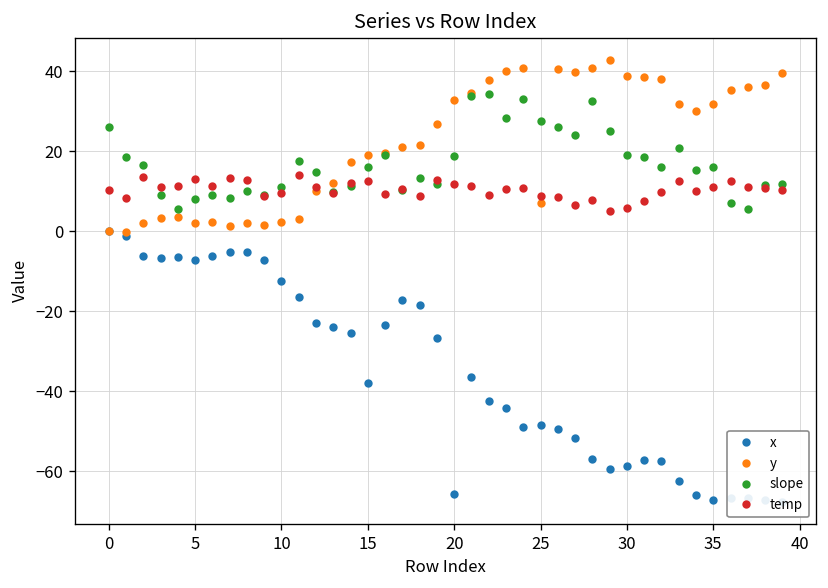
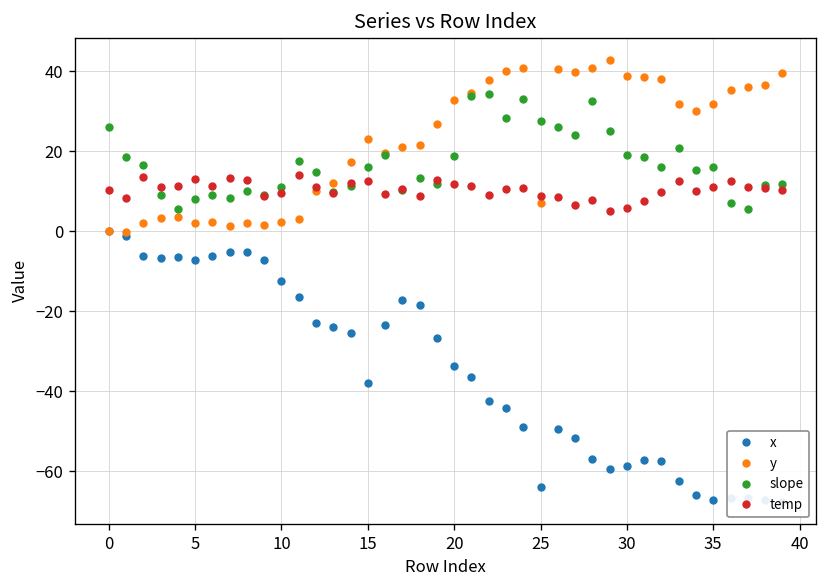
y, 15: 19 -> 23
x, 20: -66 -> -34
x, 25: -48 -> -64
